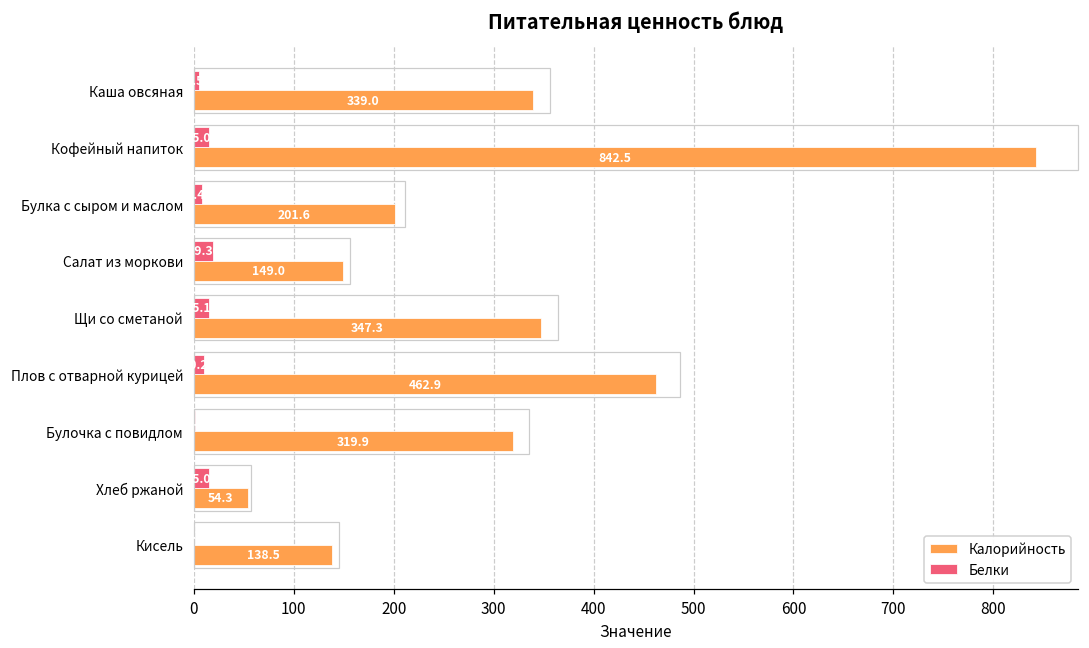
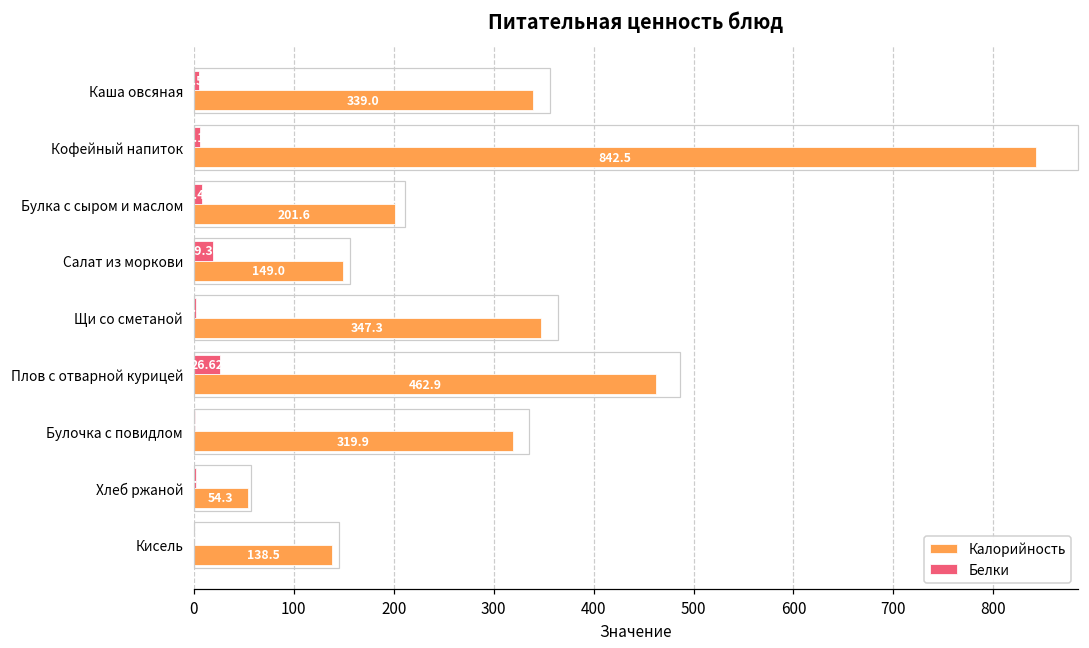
Белки, Кофейный напиток: 20 -> 10
Белки, Щи со сметаной: 20 -> 0
Белки, Плов с отварной курицей: 10 -> 30
Белки, Хлеб ржаной: 20 -> 0
